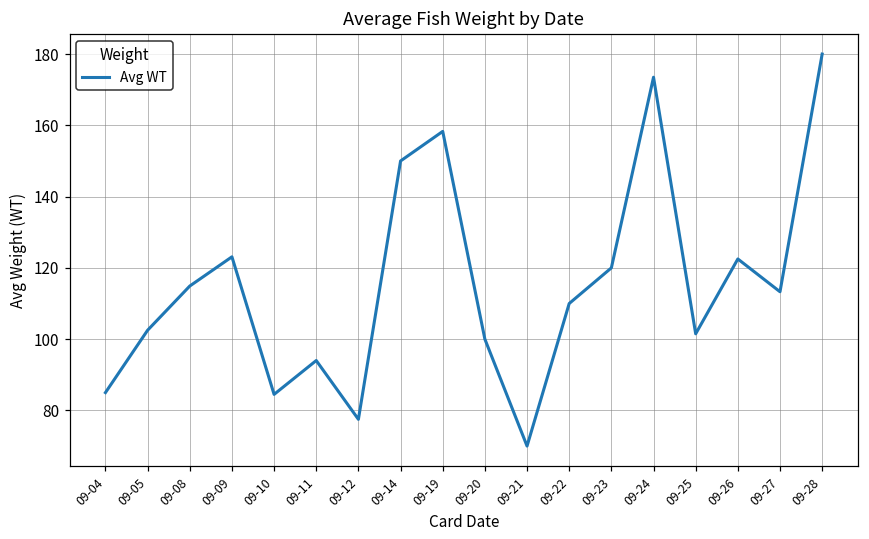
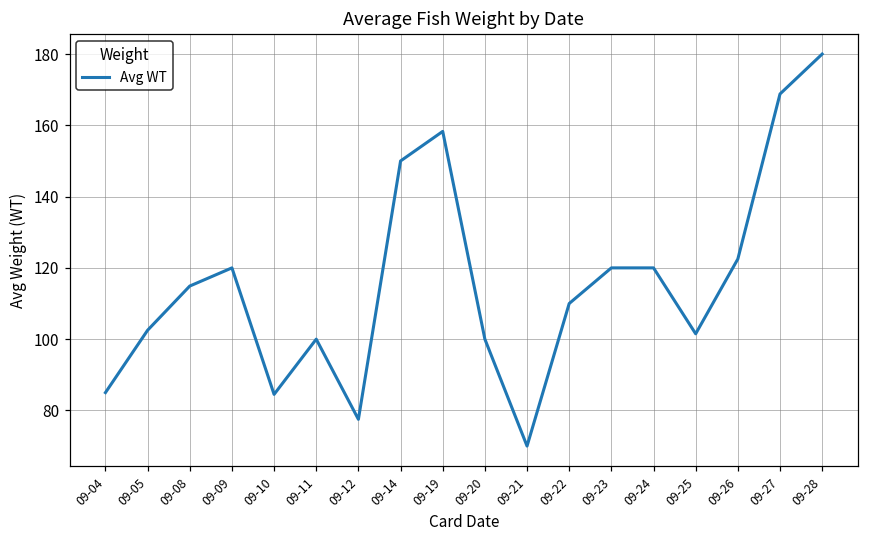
09-09: 123 -> 120
09-11: 94 -> 100
09-24: 174 -> 120
09-27: 113 -> 169
